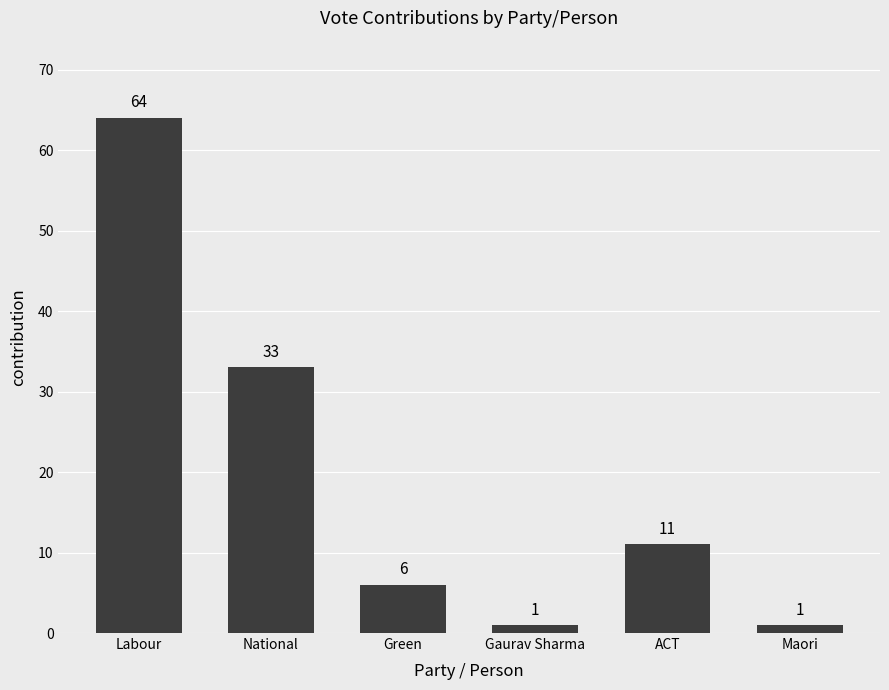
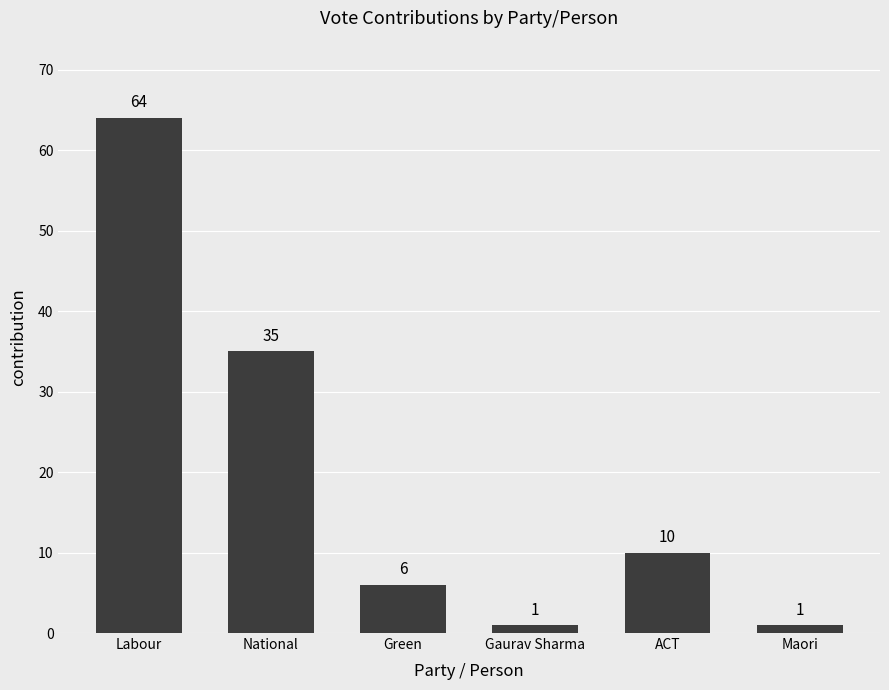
National: 33 -> 35
ACT: 11 -> 10
